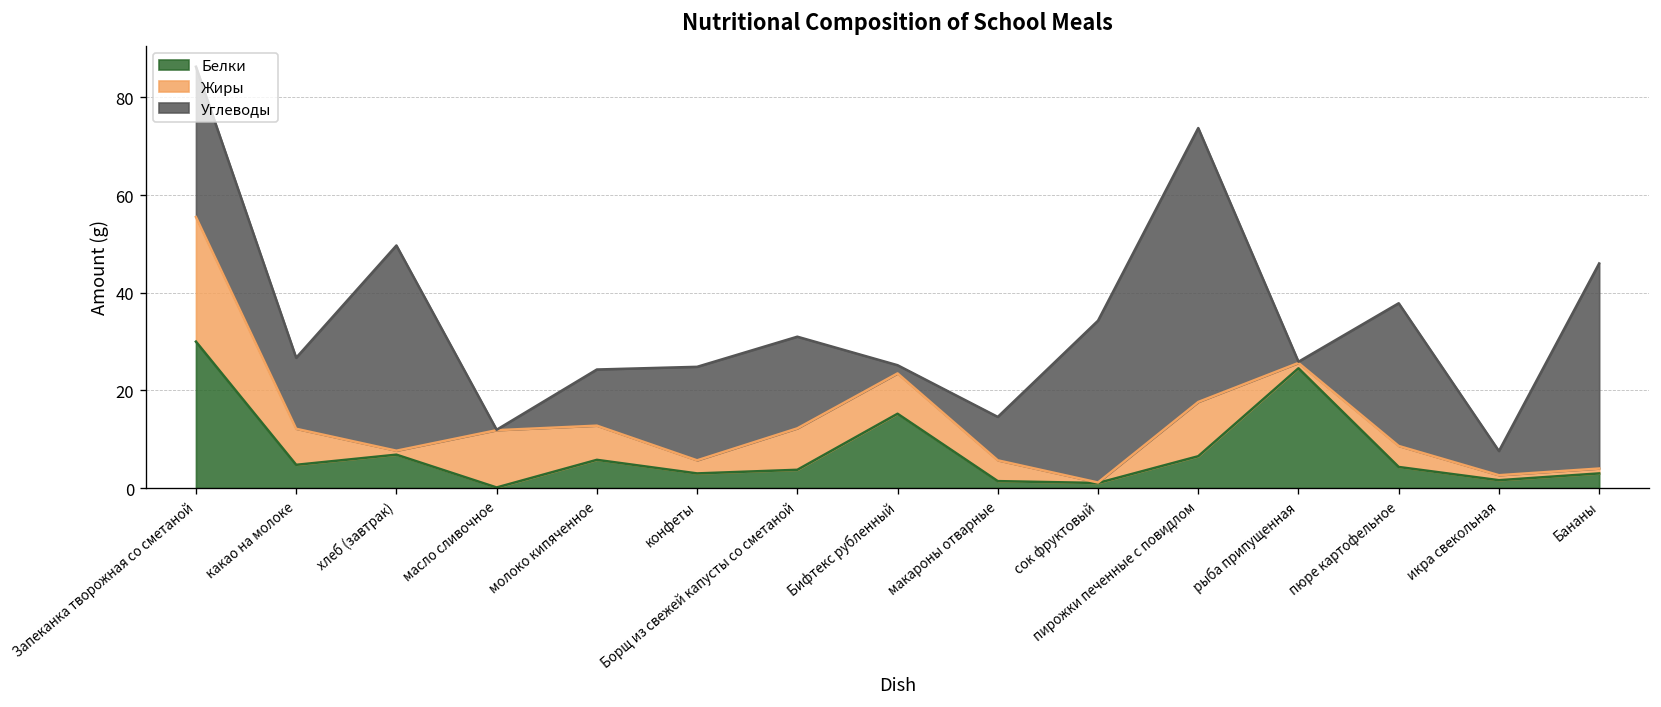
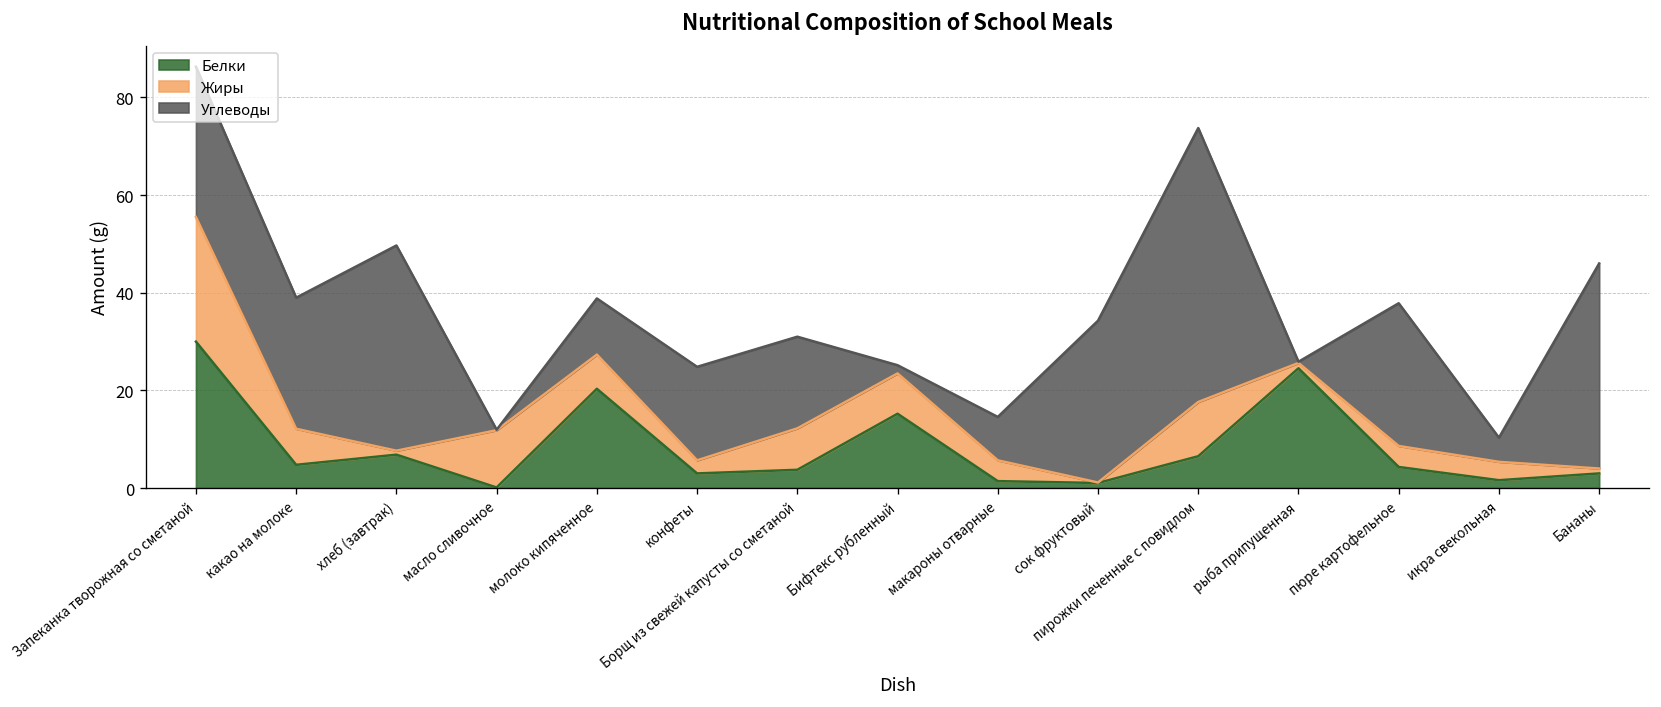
Углеводы, какао на молоке: 15 -> 27
Белки, молоко кипяченное: 6 -> 20
Жиры, икра свекольная: 1 -> 4
